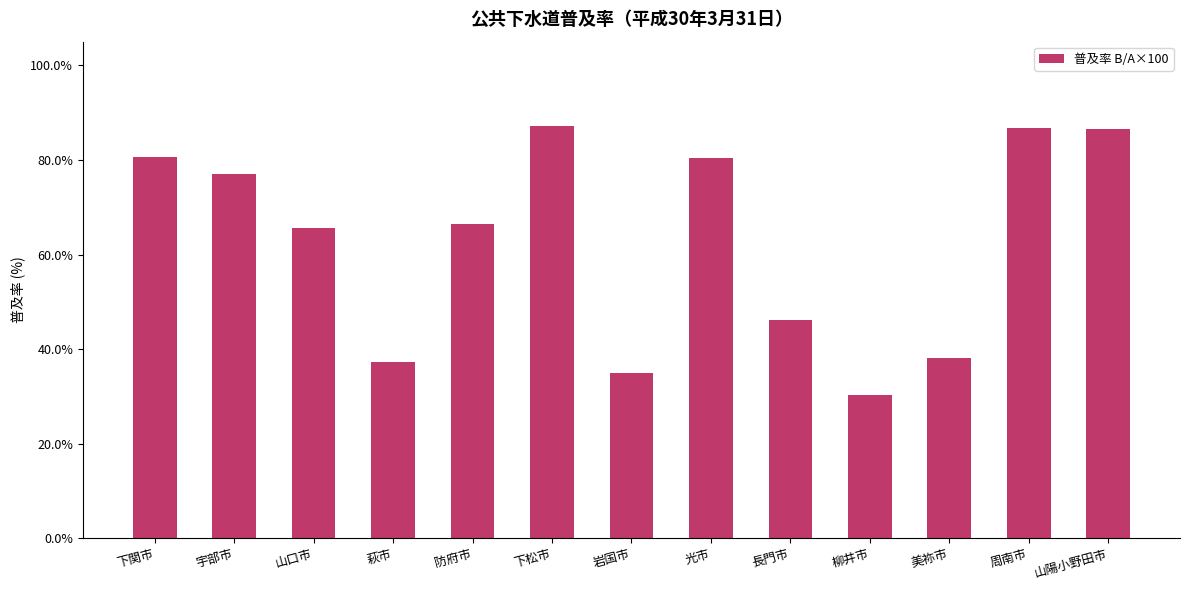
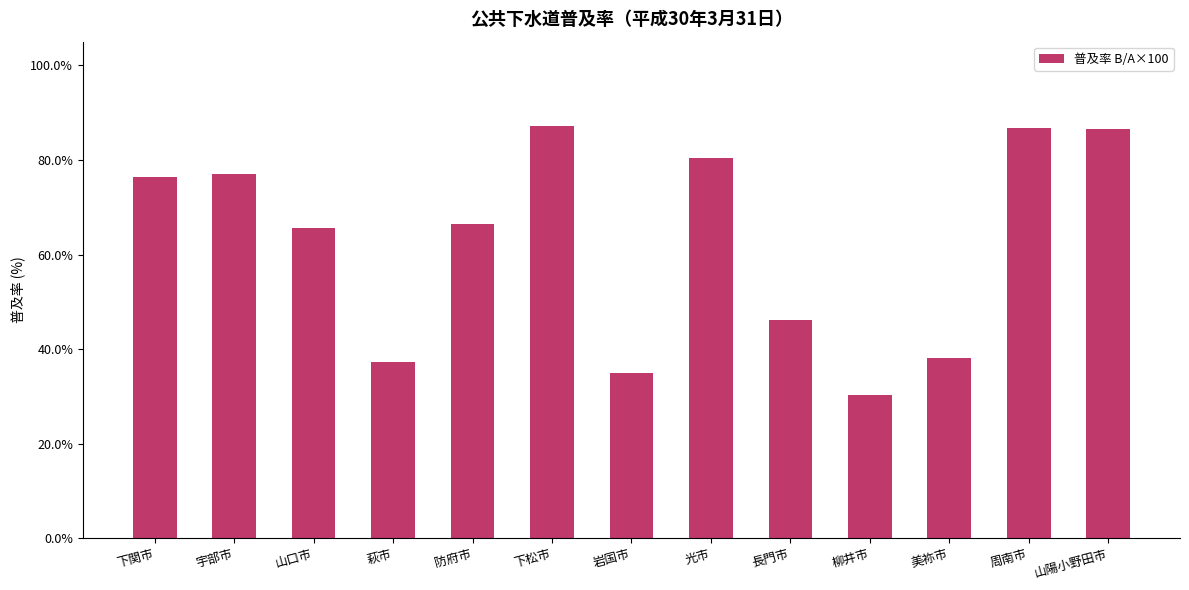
下関市: 81% -> 76%
